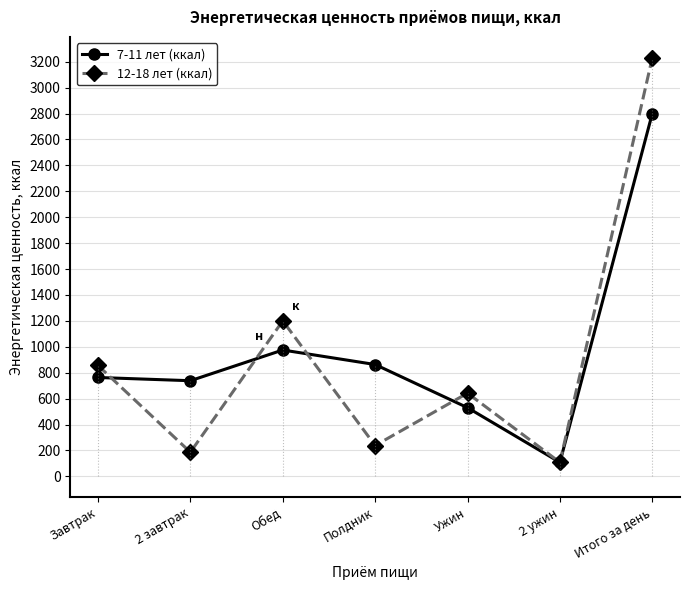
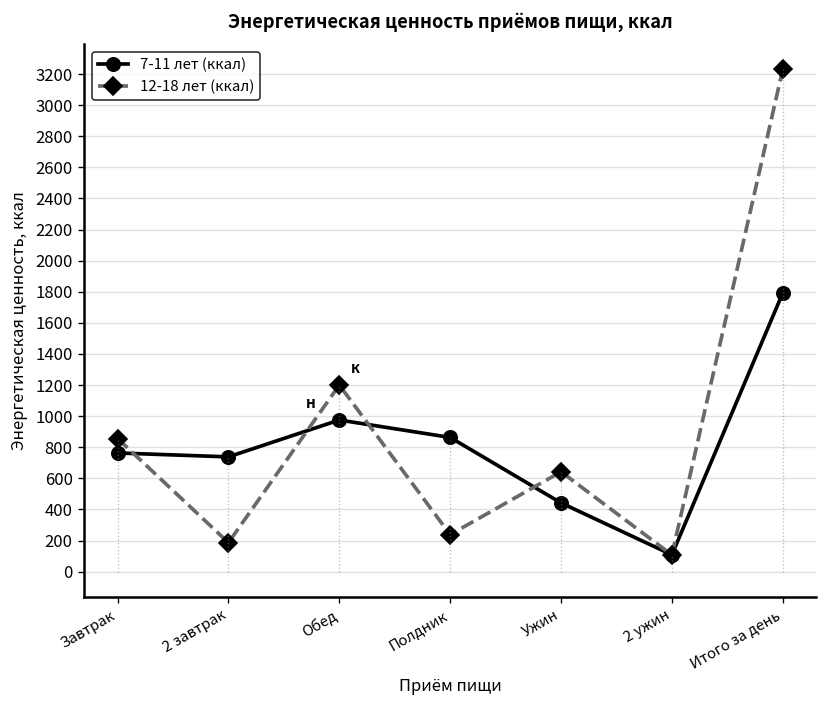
7-11 лет (ккал), Ужин: 530 -> 440
7-11 лет (ккал), Итого за день: 2800 -> 1790
